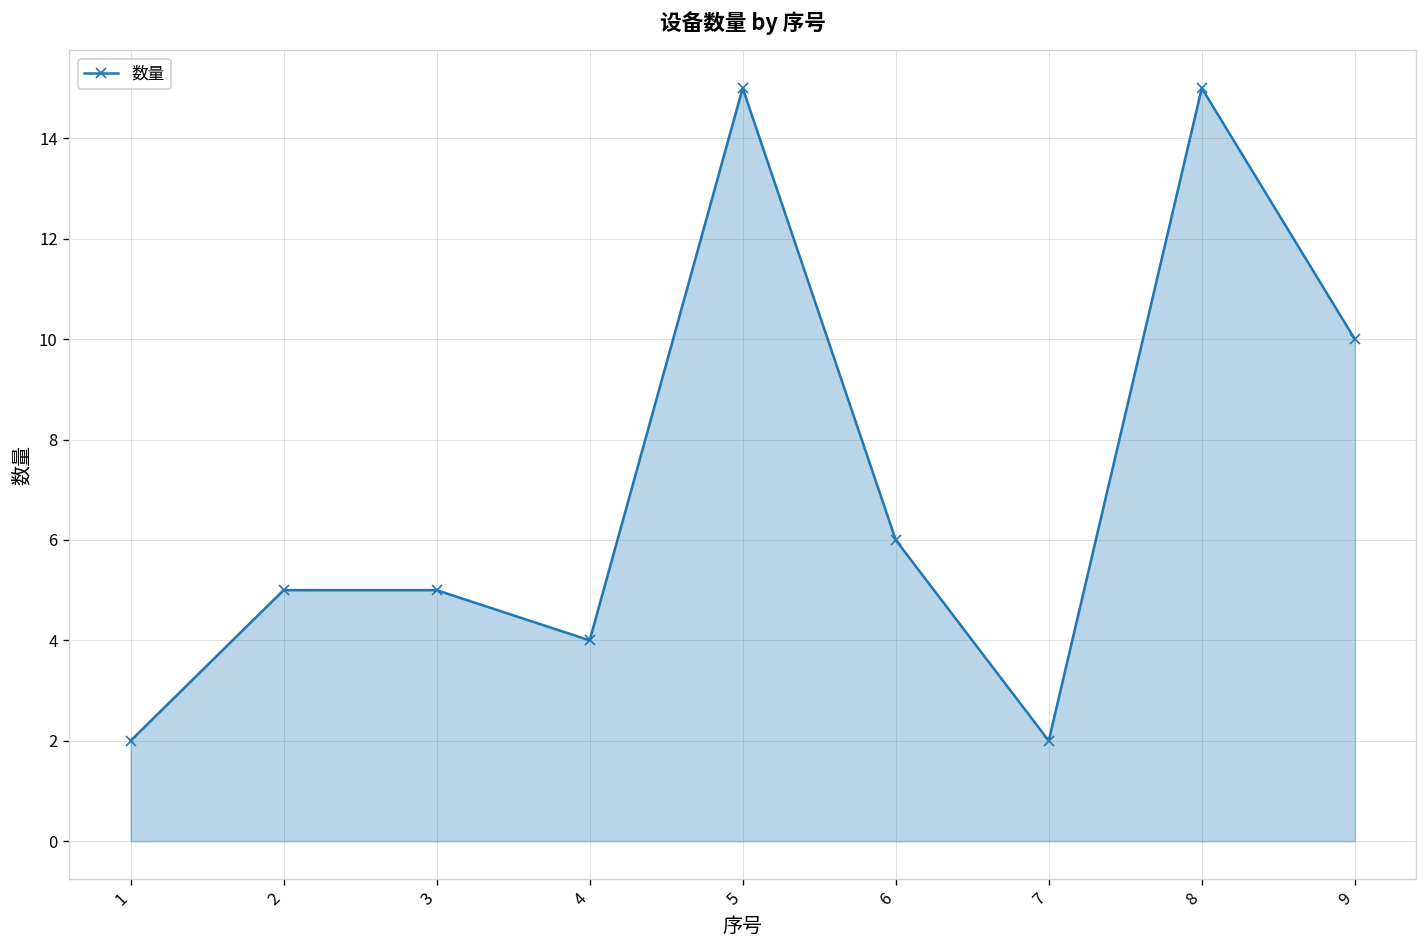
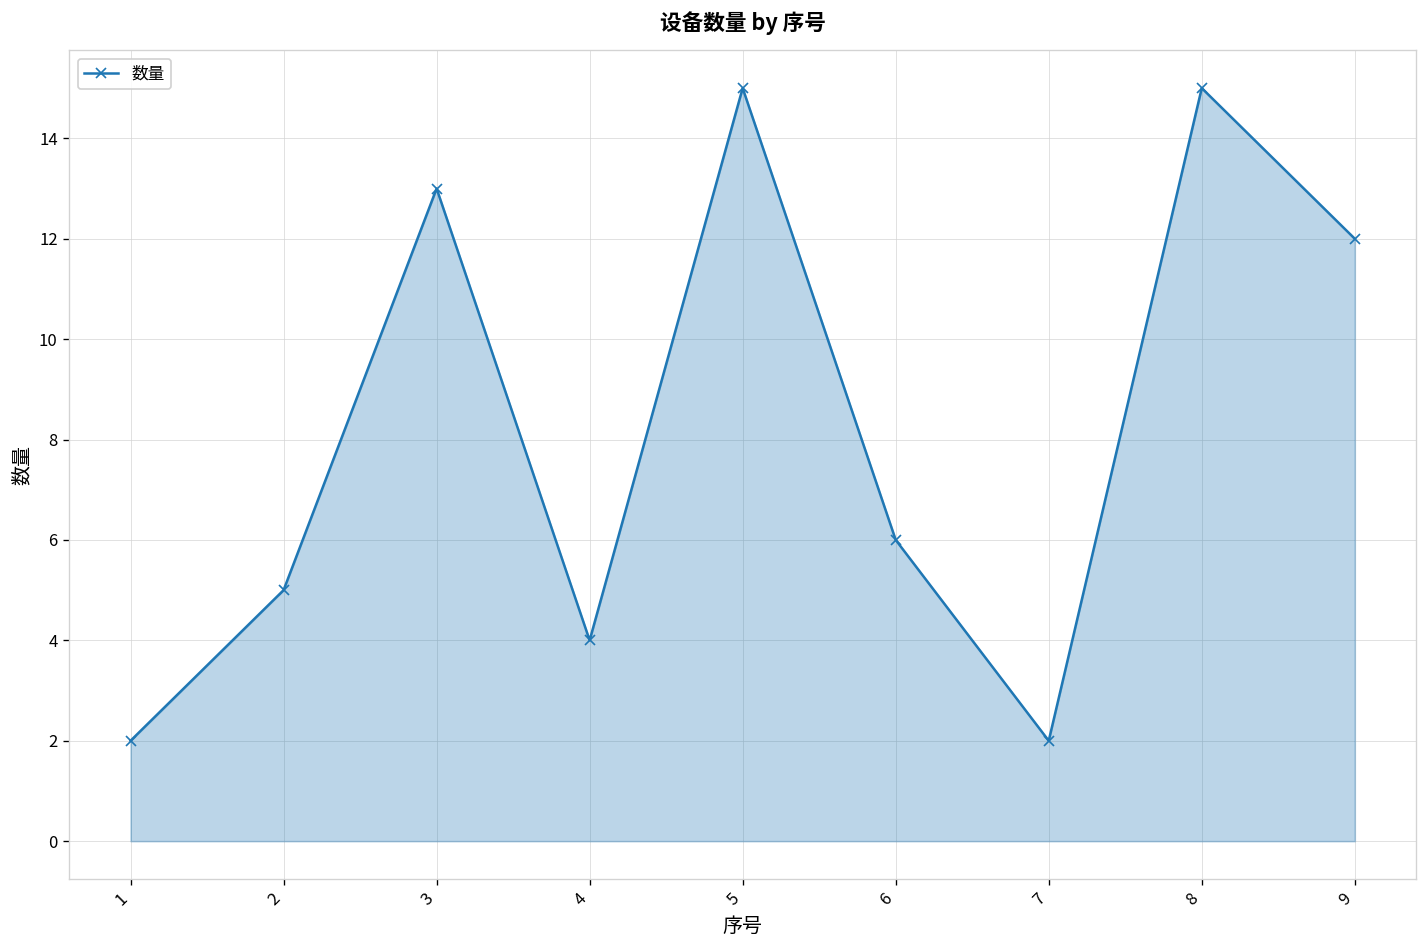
3: 5 -> 13
9: 10 -> 12
